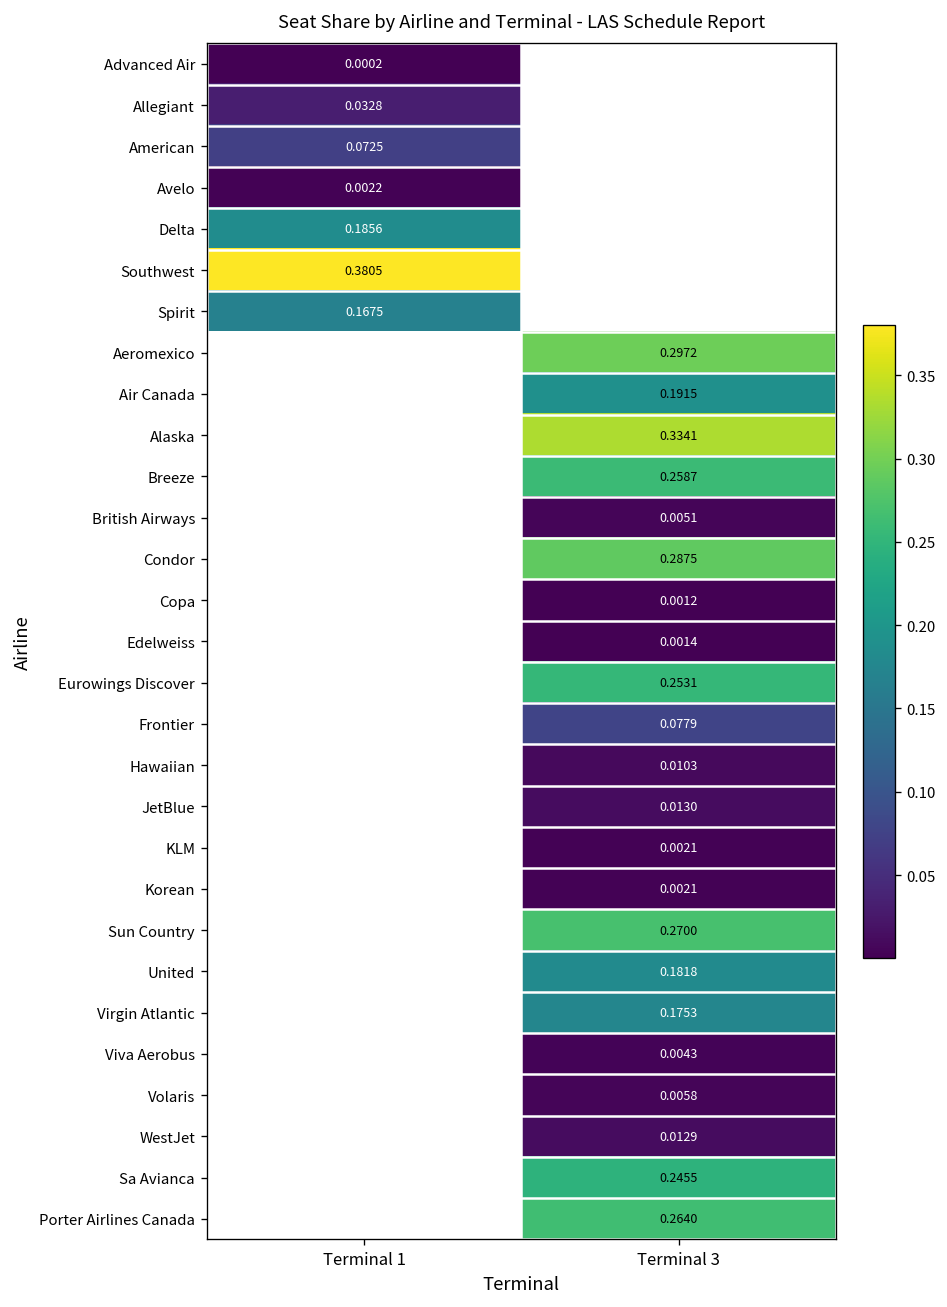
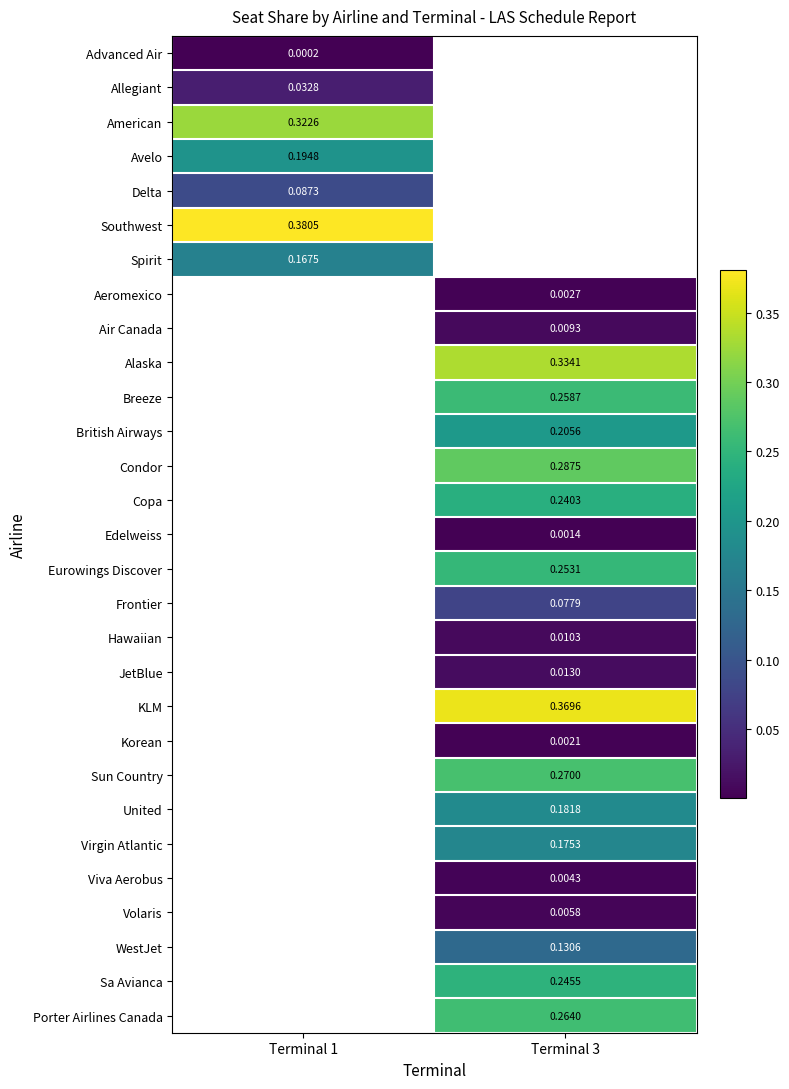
American, Terminal 1: 0.0725 -> 0.3226
Avelo, Terminal 1: 0.0022 -> 0.1948
Delta, Terminal 1: 0.1856 -> 0.0873
Aeromexico, Terminal 3: 0.2972 -> 0.0027
Air Canada, Terminal 3: 0.1915 -> 0.0093
British Airways, Terminal 3: 0.0051 -> 0.2056
Copa, Terminal 3: 0.0012 -> 0.2403
KLM, Terminal 3: 0.0021 -> 0.3696
WestJet, Terminal 3: 0.0129 -> 0.1306
